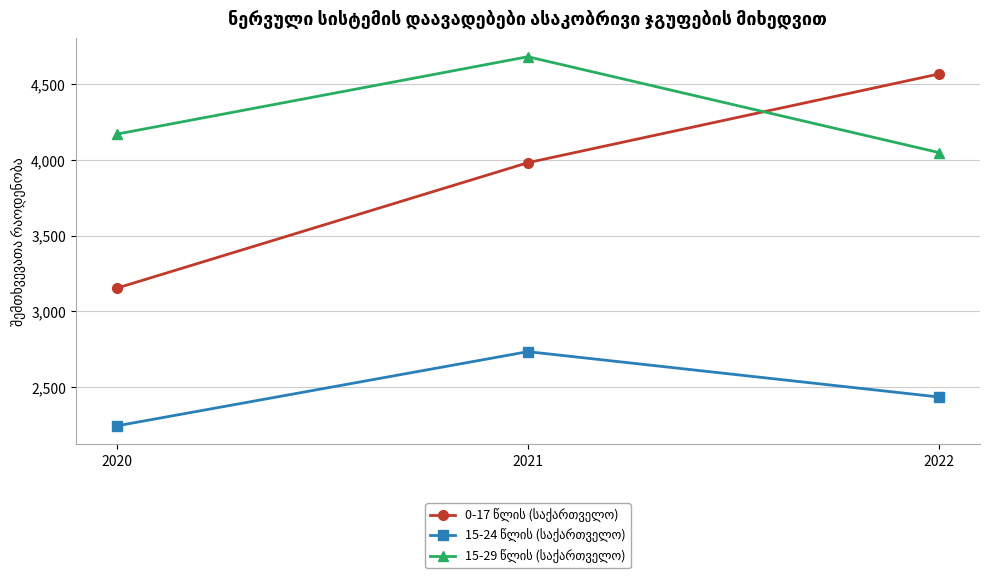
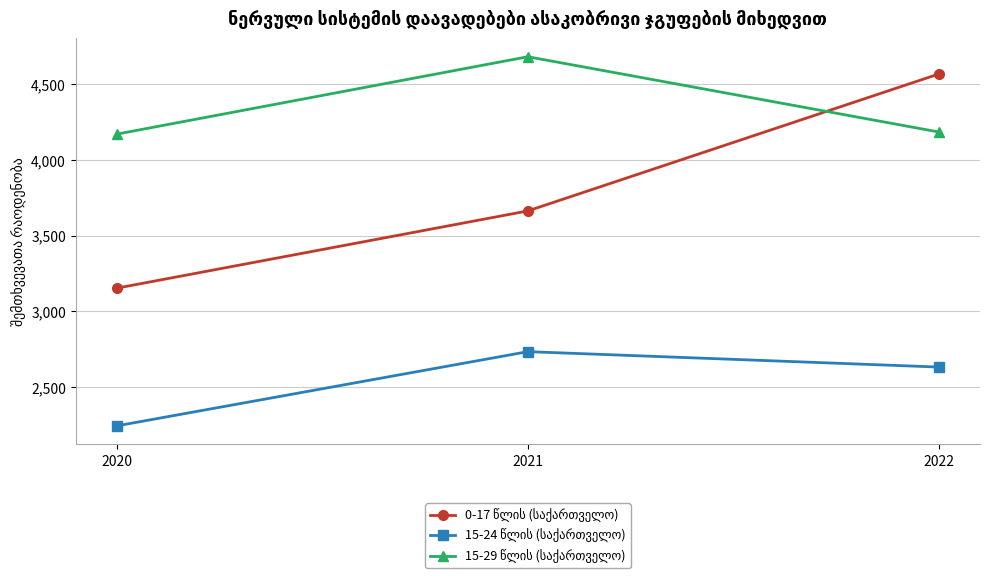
0-17 წლის (საქართველო), 2021: 3,980 -> 3,660
15-24 წლის (საქართველო), 2022: 2,430 -> 2,630
15-29 წლის (საქართველო), 2022: 4,050 -> 4,190
